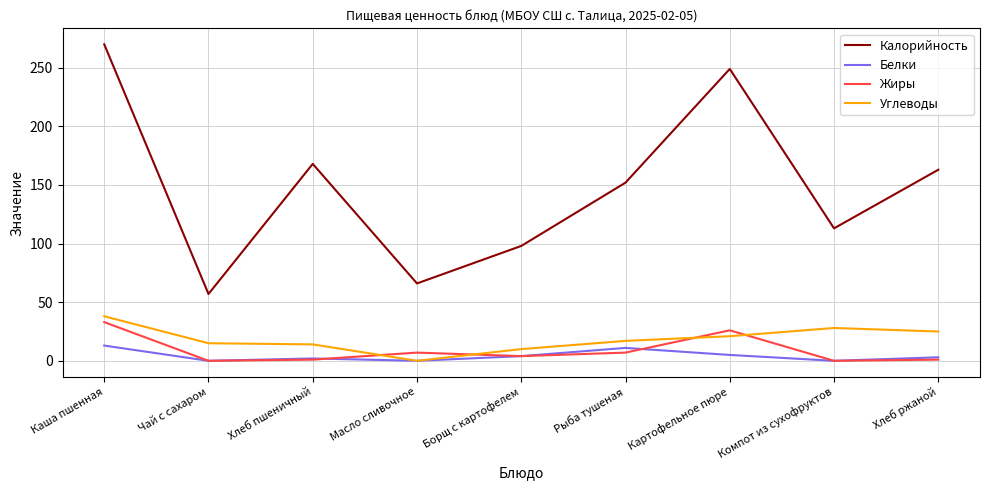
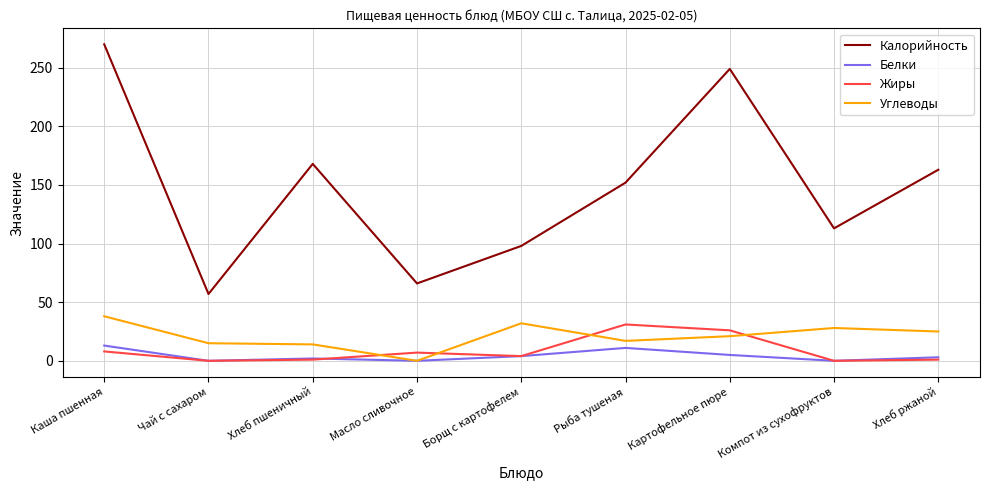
Жиры, Каша пшенная: 33 -> 8
Углеводы, Борщ с картофелем: 10 -> 32
Жиры, Рыба тушеная: 7 -> 31
